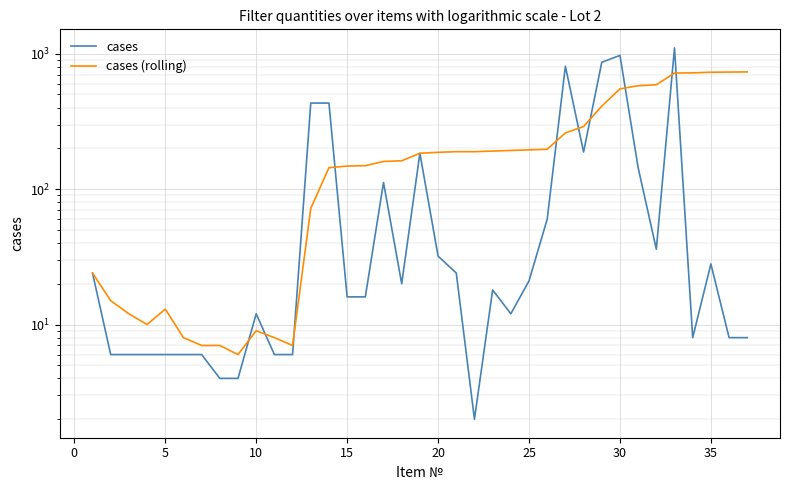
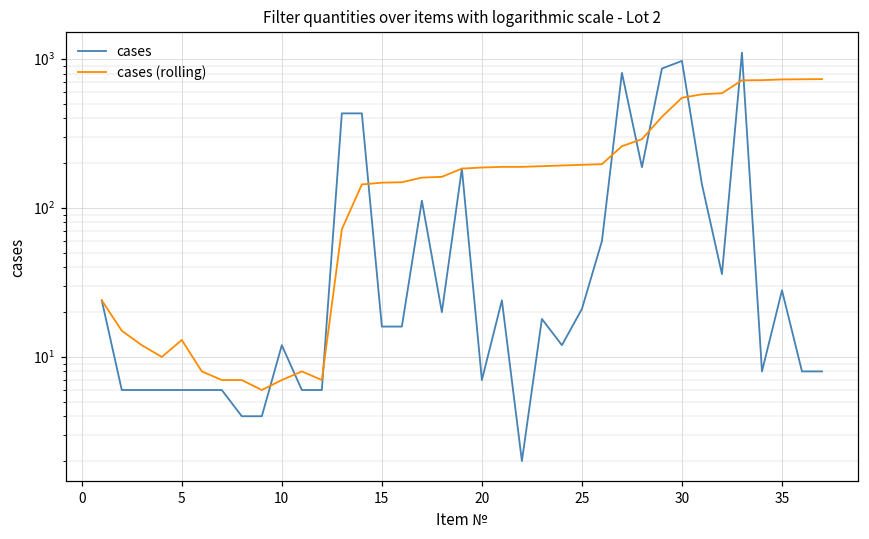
cases (rolling), 10: 9 -> 7
cases, 20: 32 -> 7
